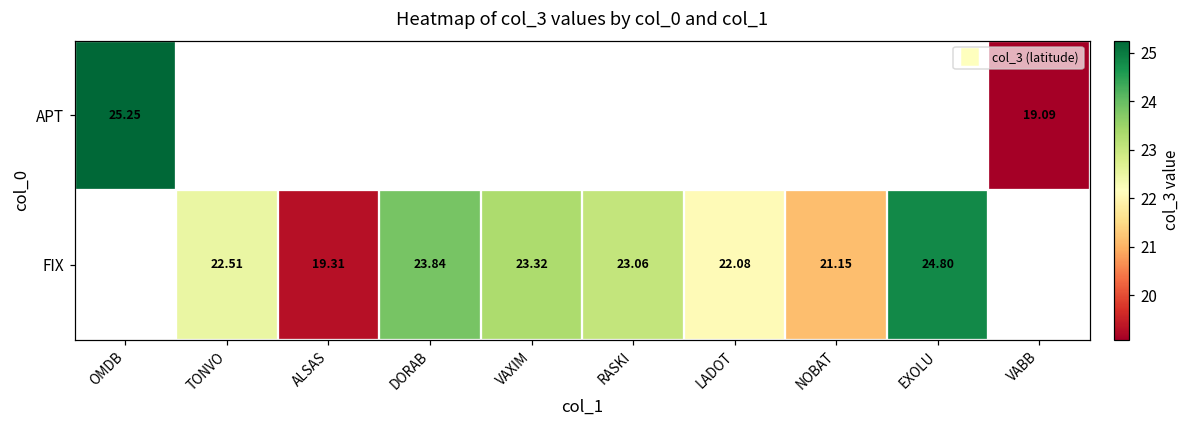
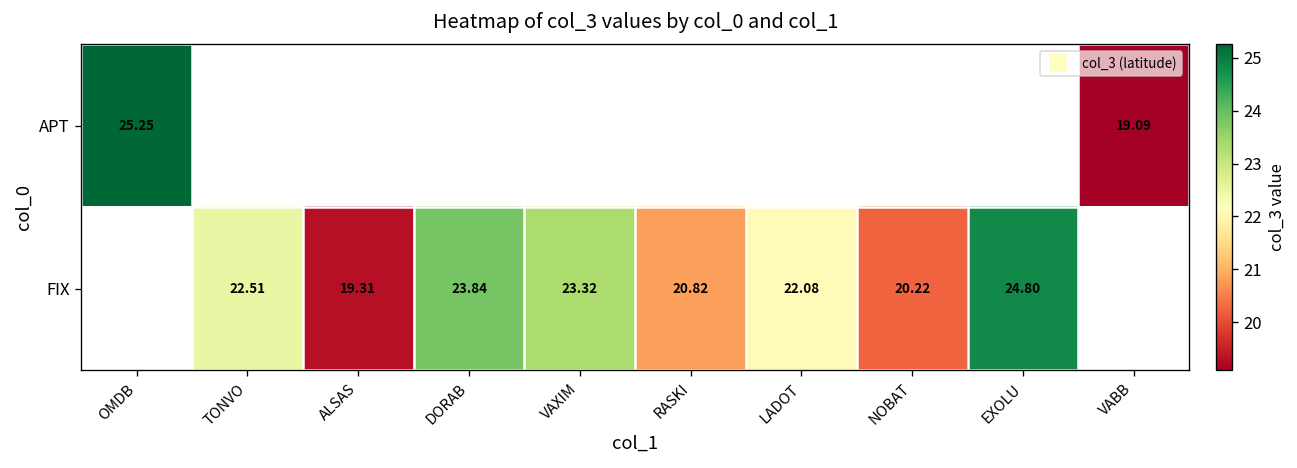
FIX, RASKI: 23.06 -> 20.82
FIX, NOBAT: 21.15 -> 20.22
